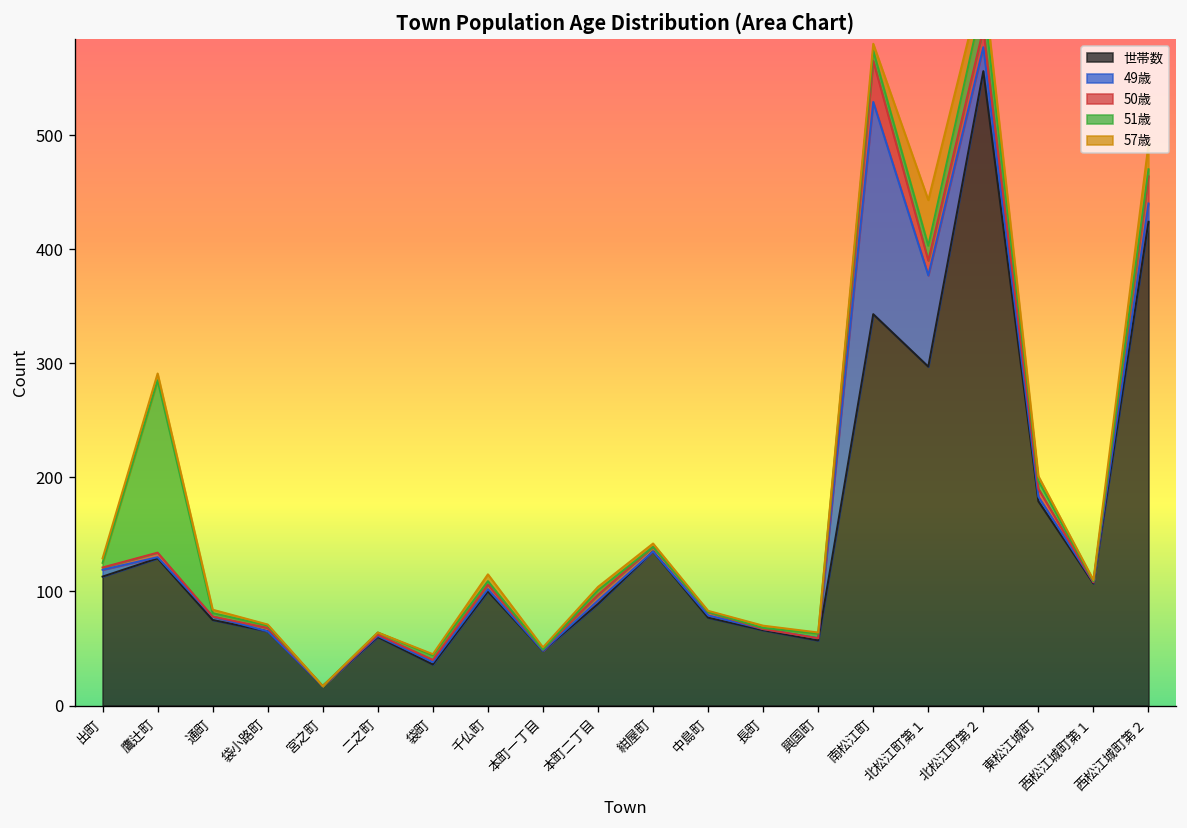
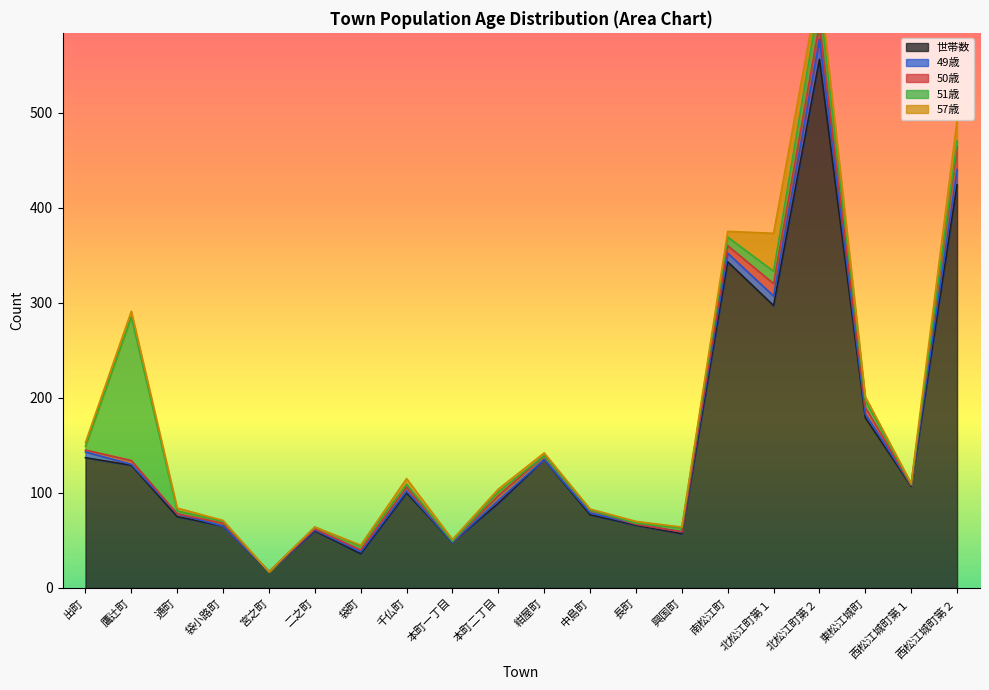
世帯数, 出町: 110 -> 140
49歳, 南松江町: 190 -> 10
50歳, 南松江町: 40 -> 10
49歳, 北松江町第１: 80 -> 10
